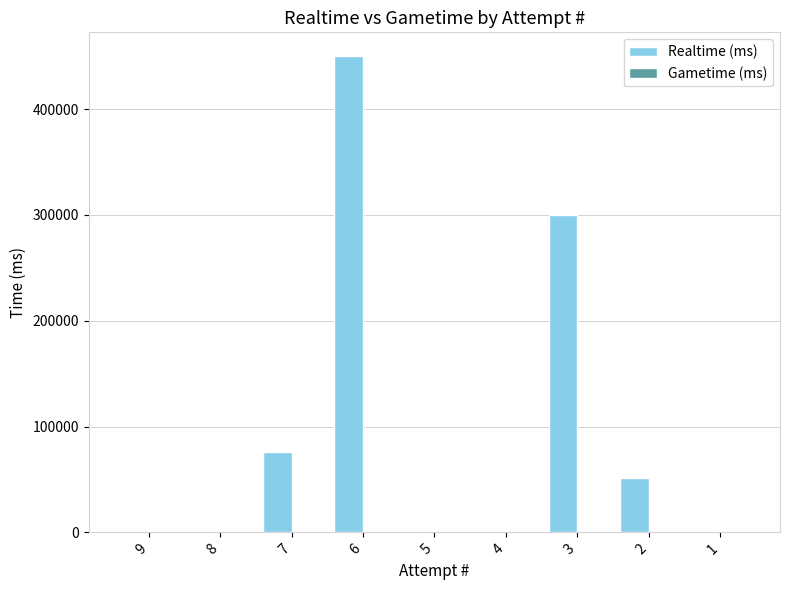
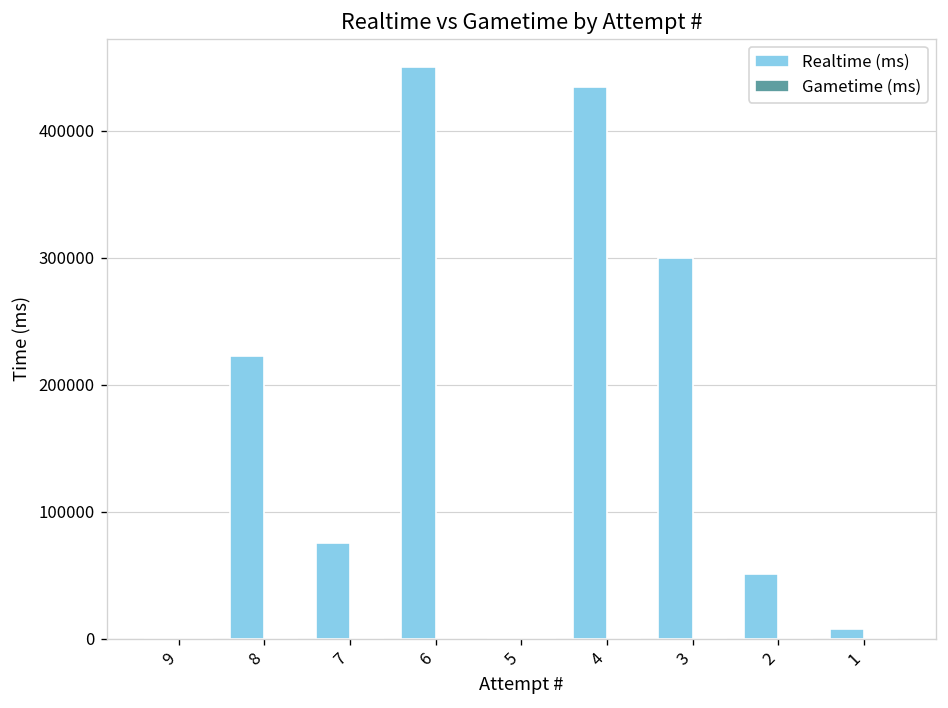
Realtime (ms), 8: 0 -> 223000
Realtime (ms), 4: 0 -> 435000
Realtime (ms), 1: 0 -> 8000
